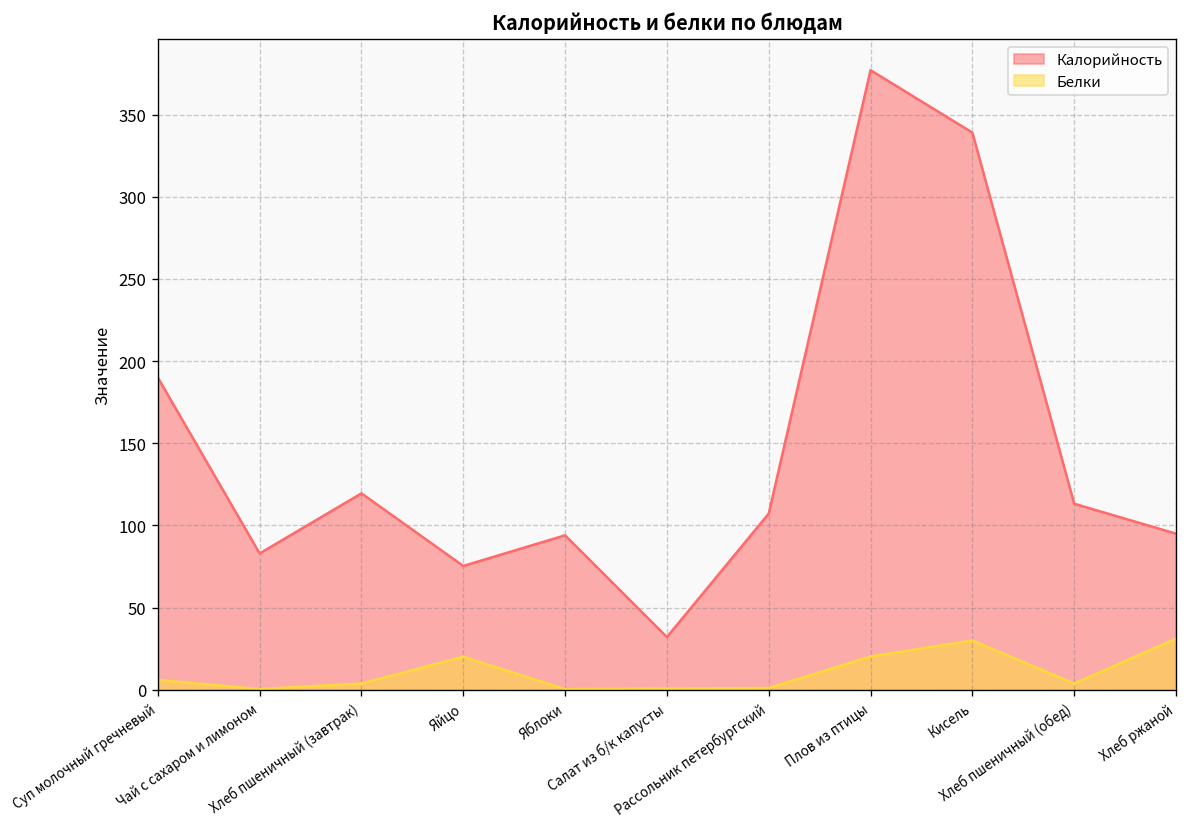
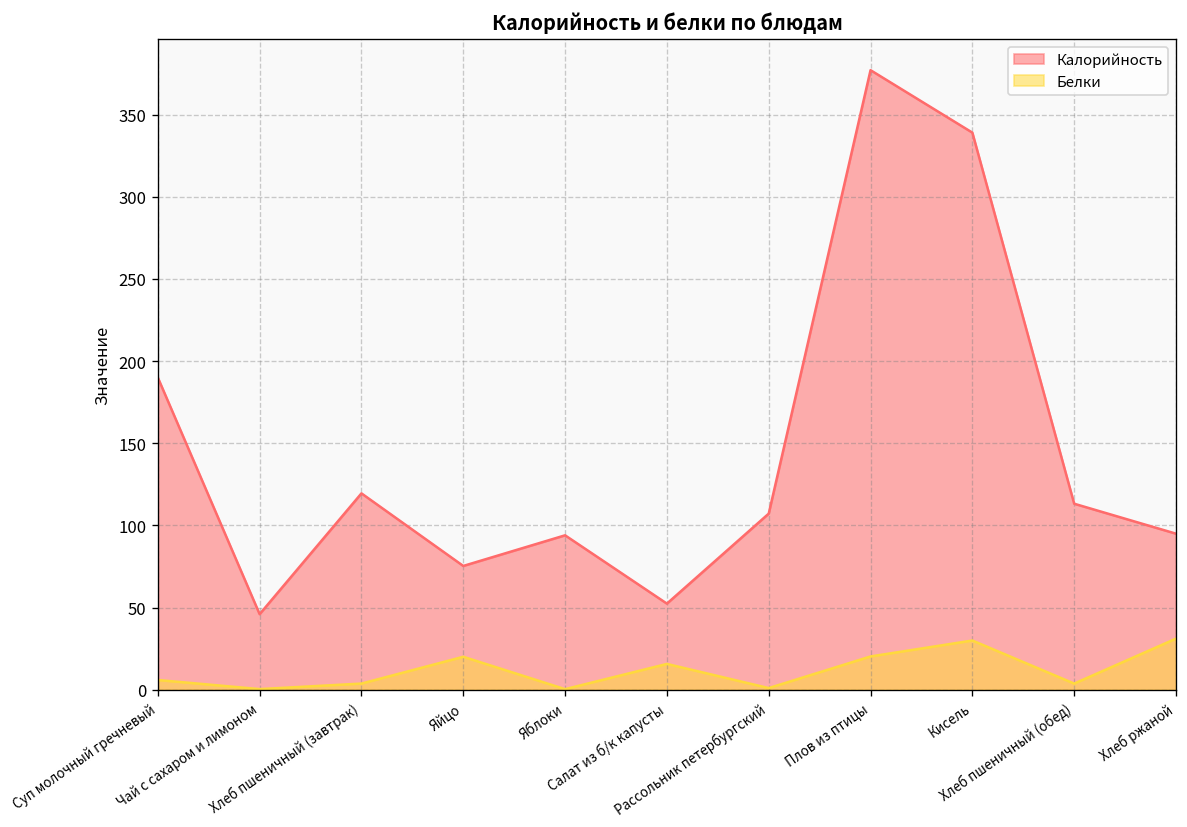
Калорийность, Чай с сахаром и лимоном: 83 -> 46
Калорийность, Салат из б/к капусты: 32 -> 52
Белки, Салат из б/к капусты: 1 -> 16
